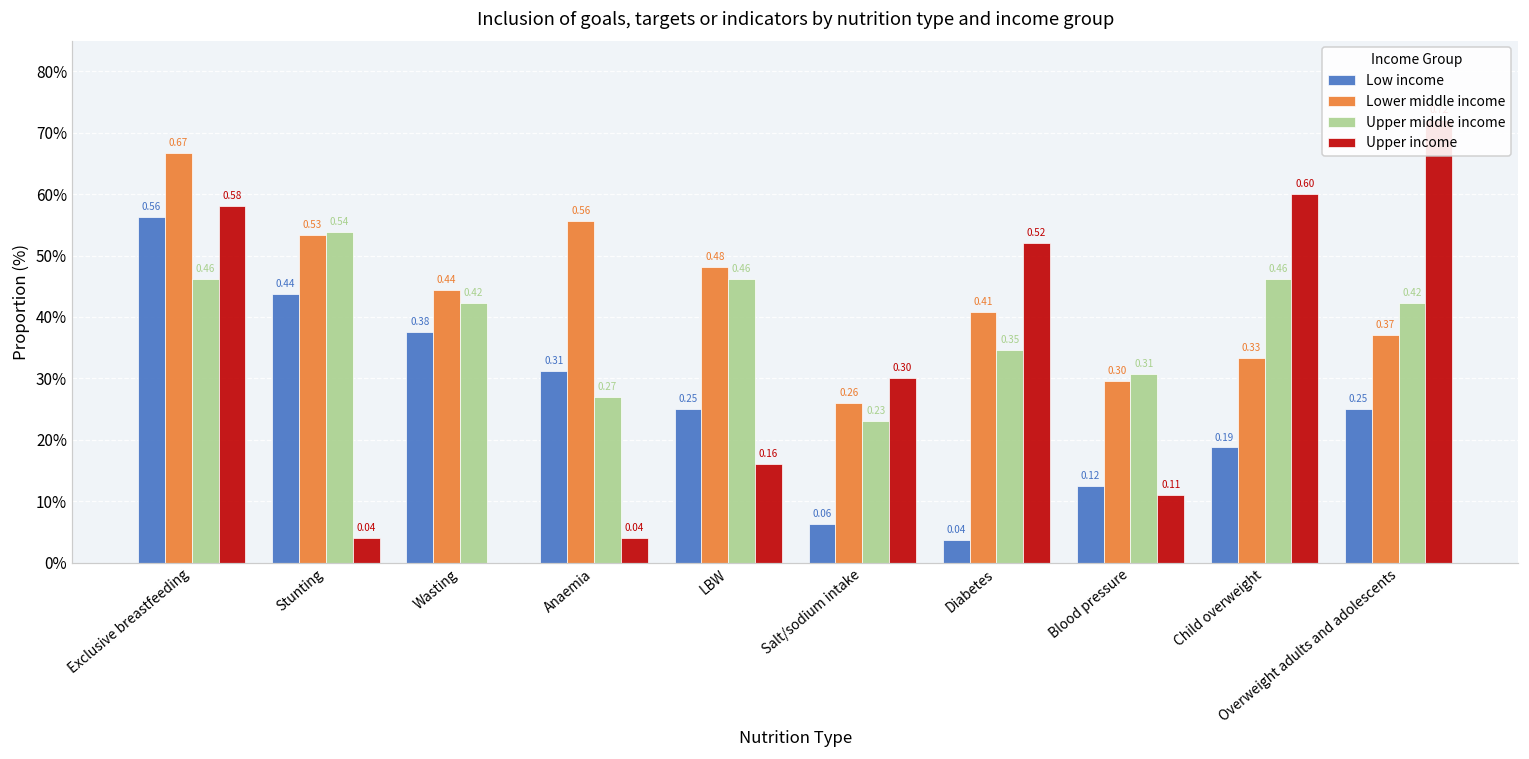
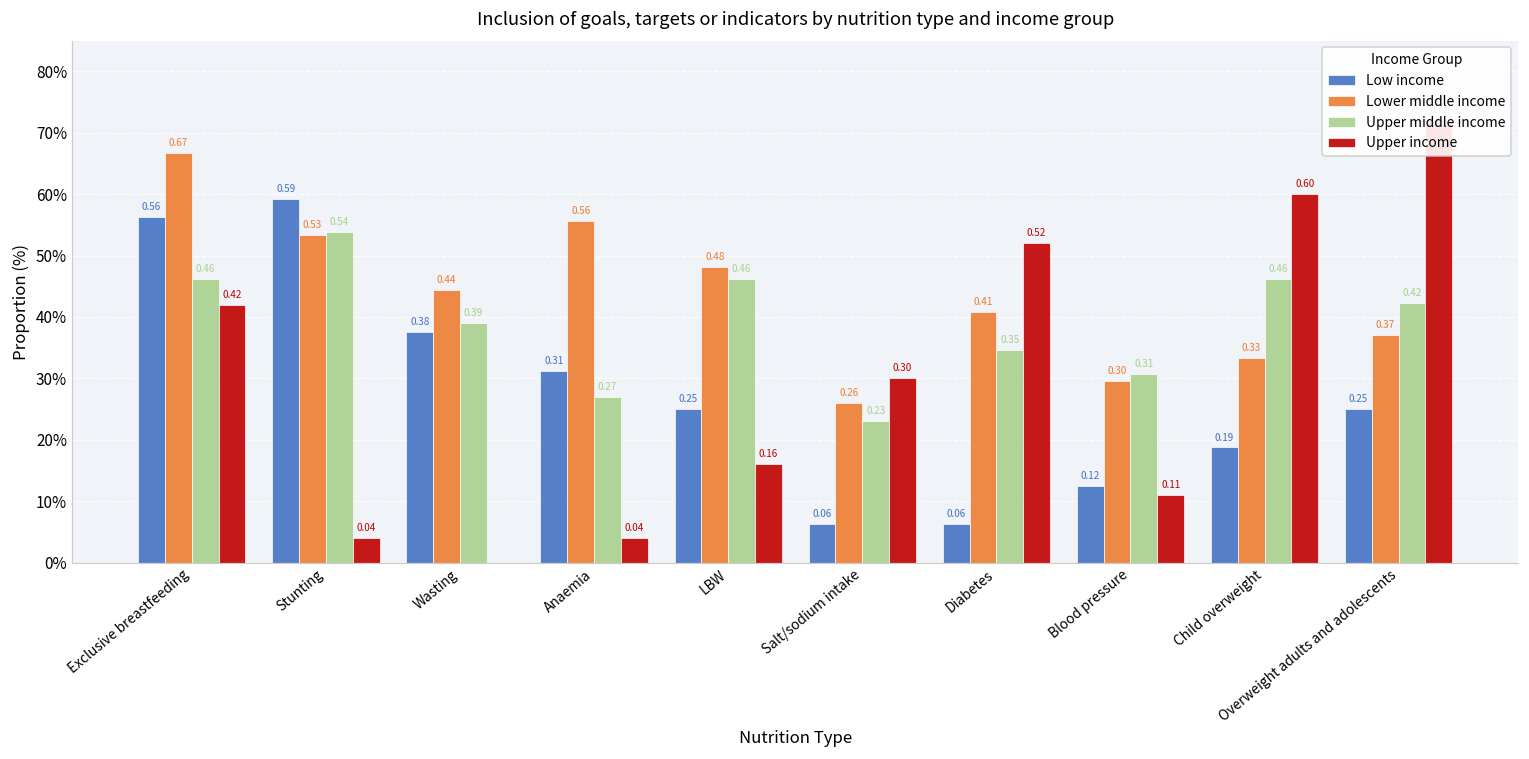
Upper income, Exclusive breastfeeding: 0.58 -> 0.42
Low income, Stunting: 0.44 -> 0.59
Upper middle income, Wasting: 0.42 -> 0.39
Low income, Diabetes: 0.04 -> 0.06
